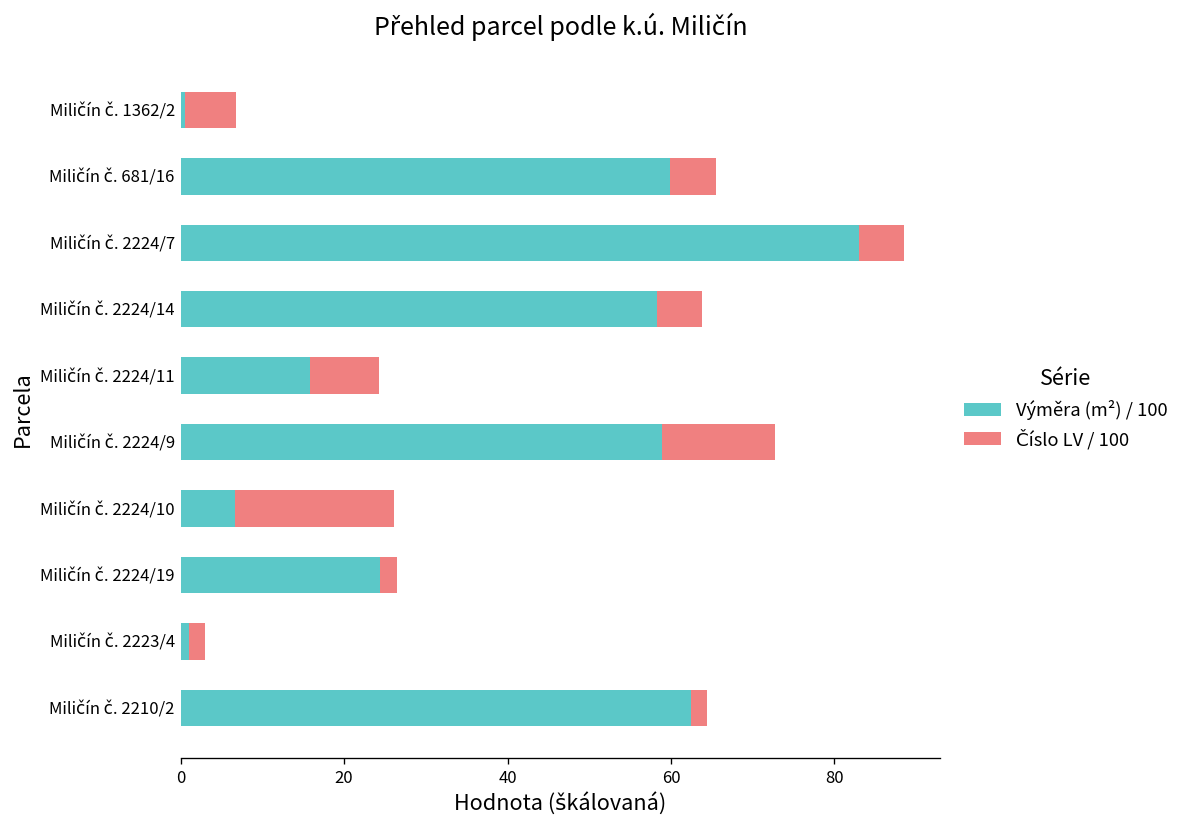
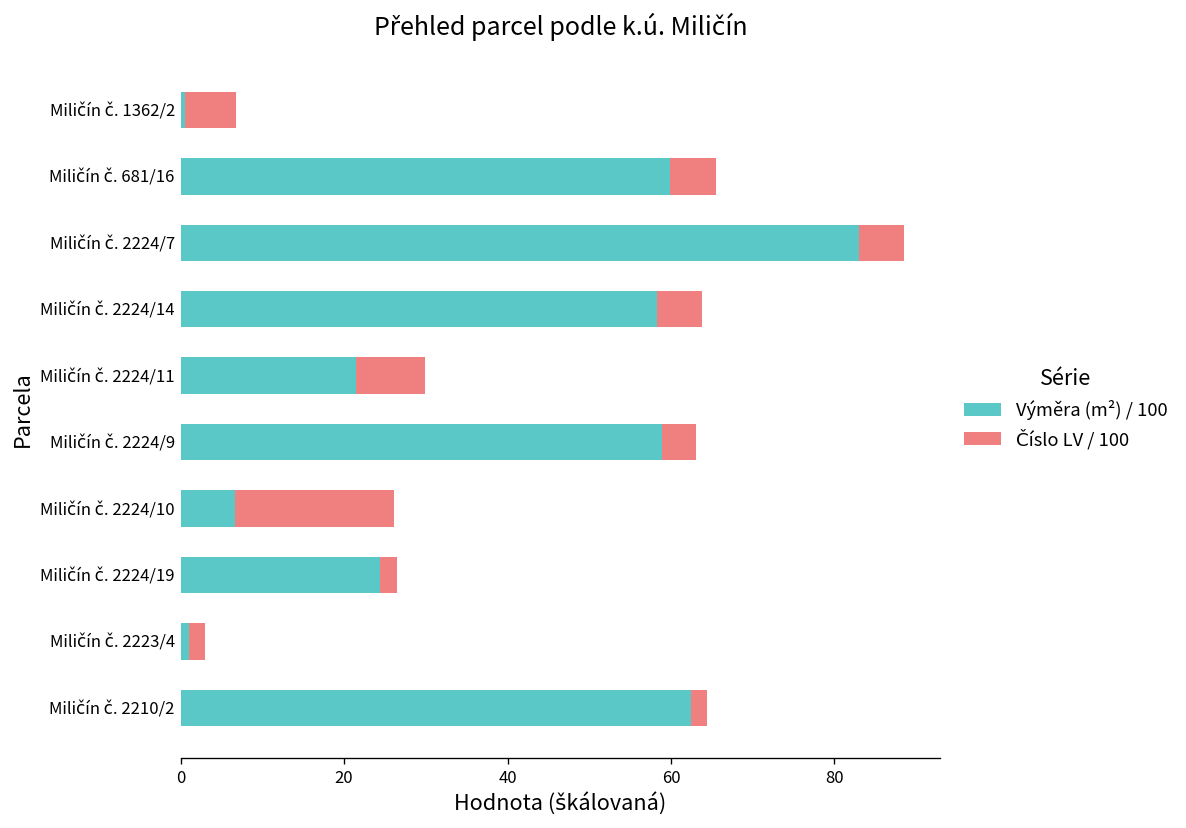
Výměra (m²) / 100, Miličín č. 2224/11: 16 -> 21
Číslo LV / 100, Miličín č. 2224/9: 14 -> 4
